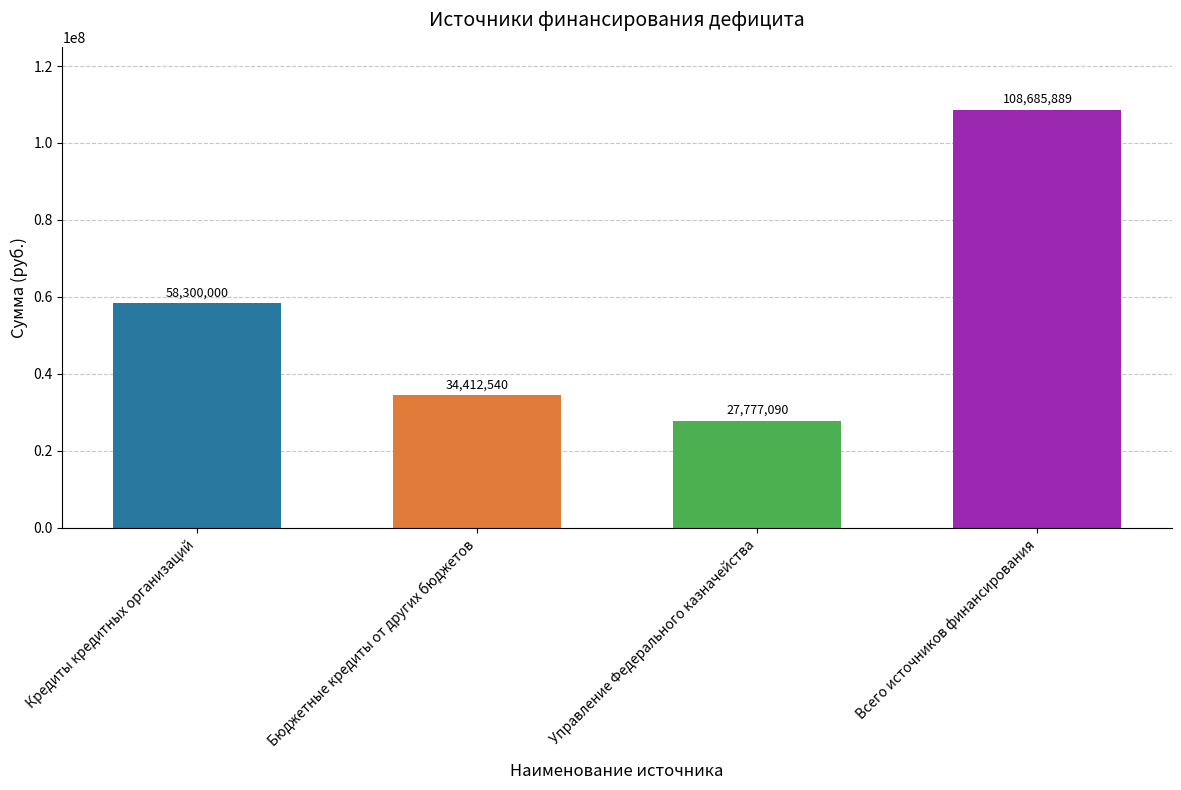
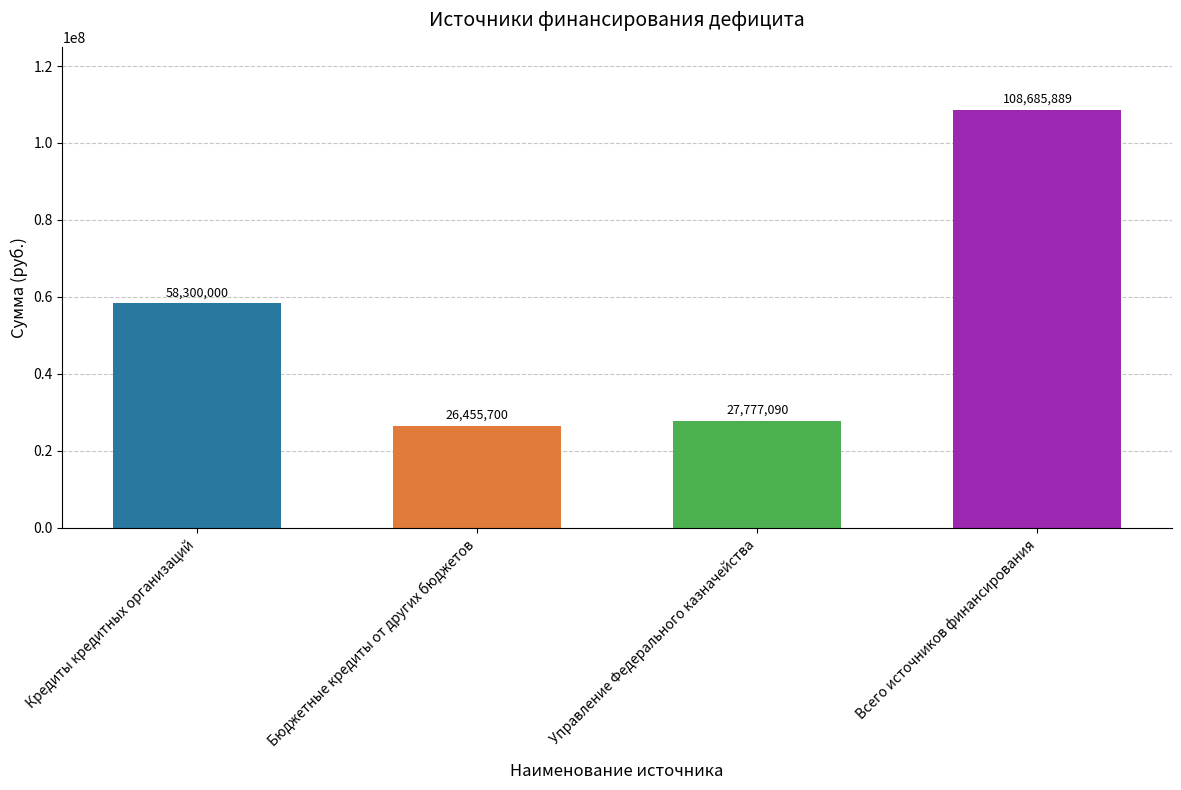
Бюджетные кредиты от других бюджетов: 34,412,540 -> 26,455,700
